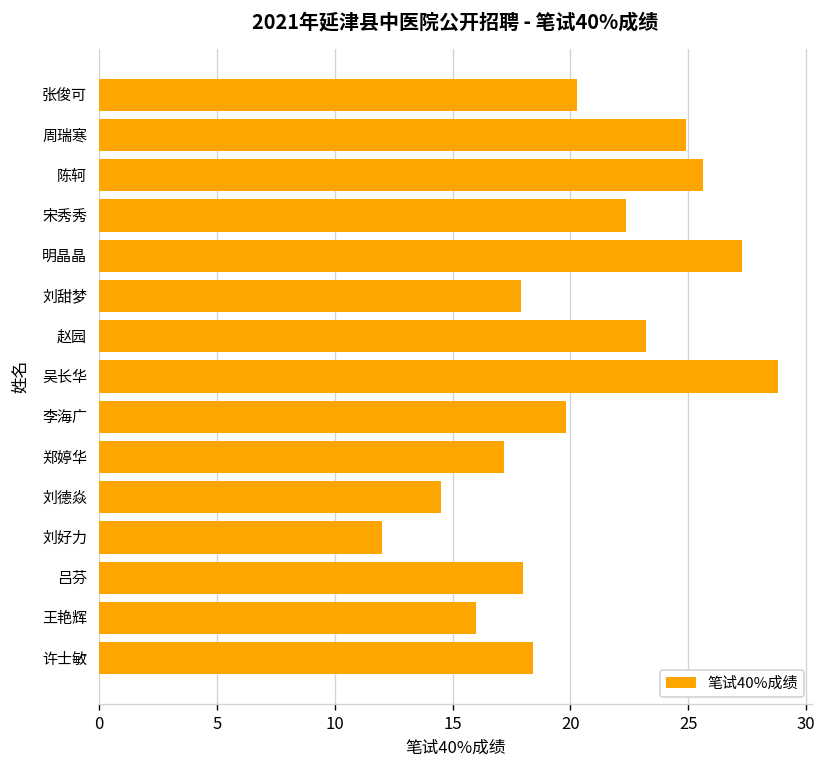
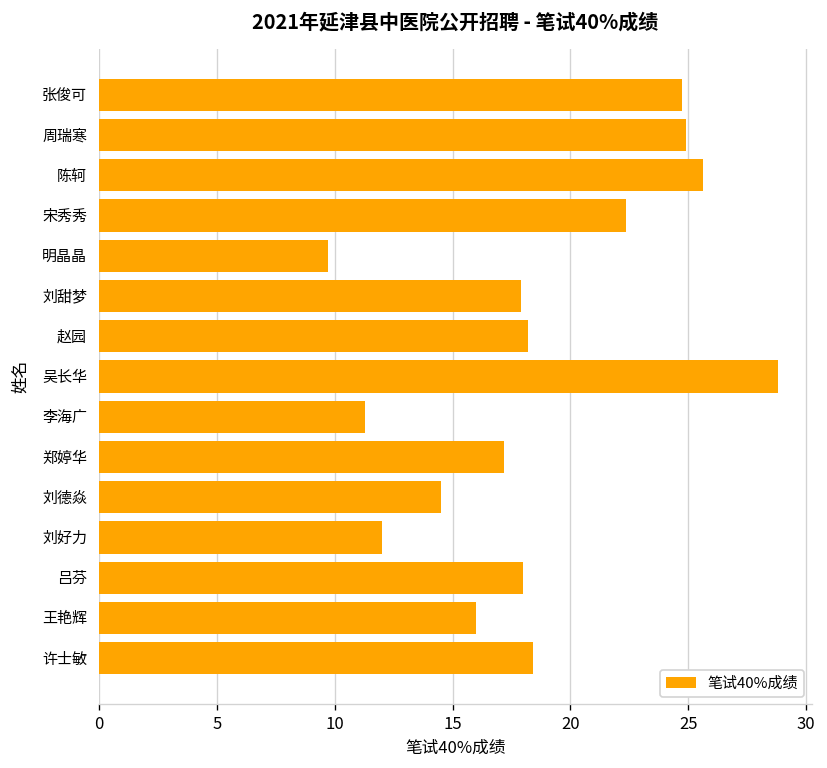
张俊可: 20.3 -> 24.7
明晶晶: 27.3 -> 9.7
赵园: 23.2 -> 18.2
李海广: 19.8 -> 11.3
